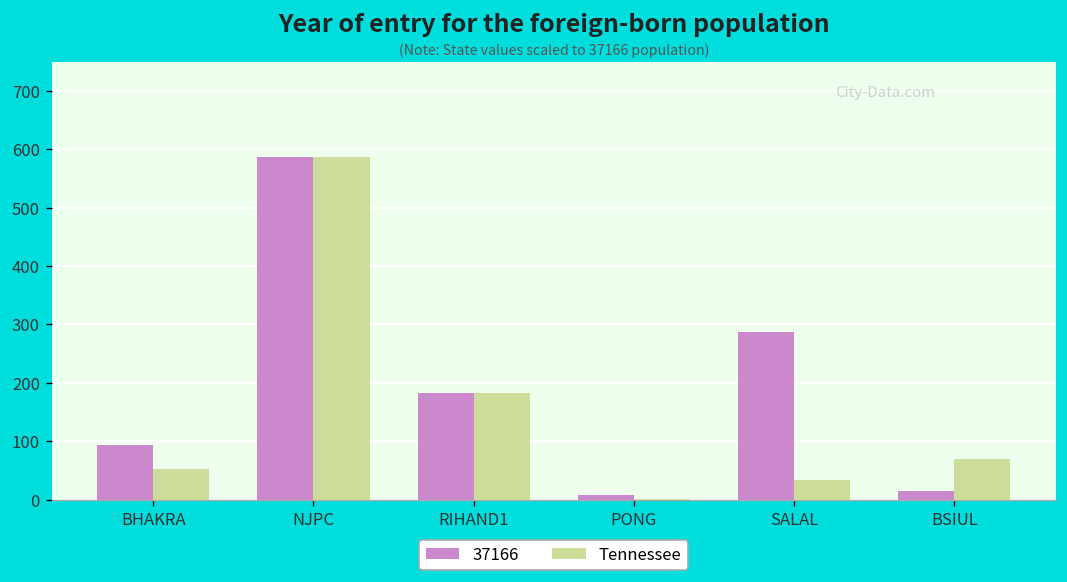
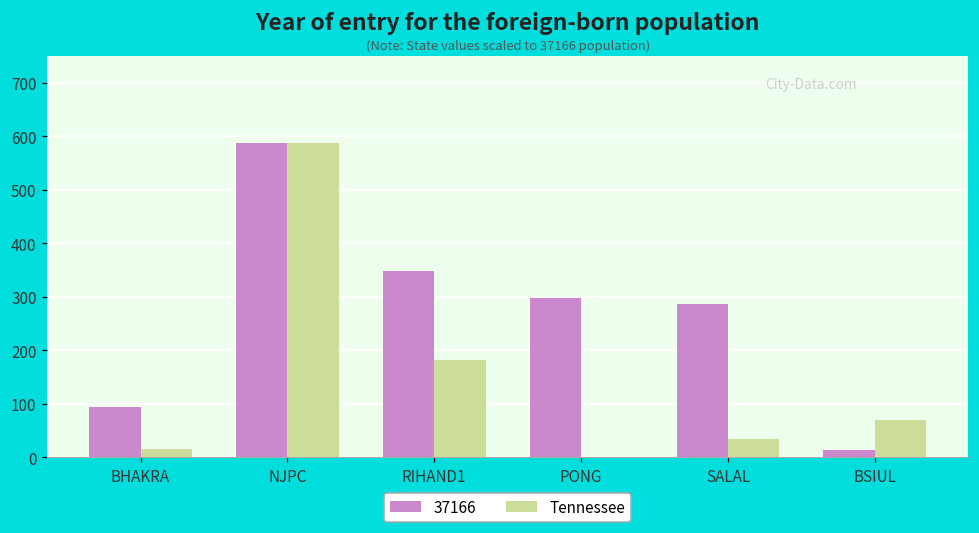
Tennessee, BHAKRA: 50 -> 20
37166, RIHAND1: 180 -> 350
37166, PONG: 10 -> 300
